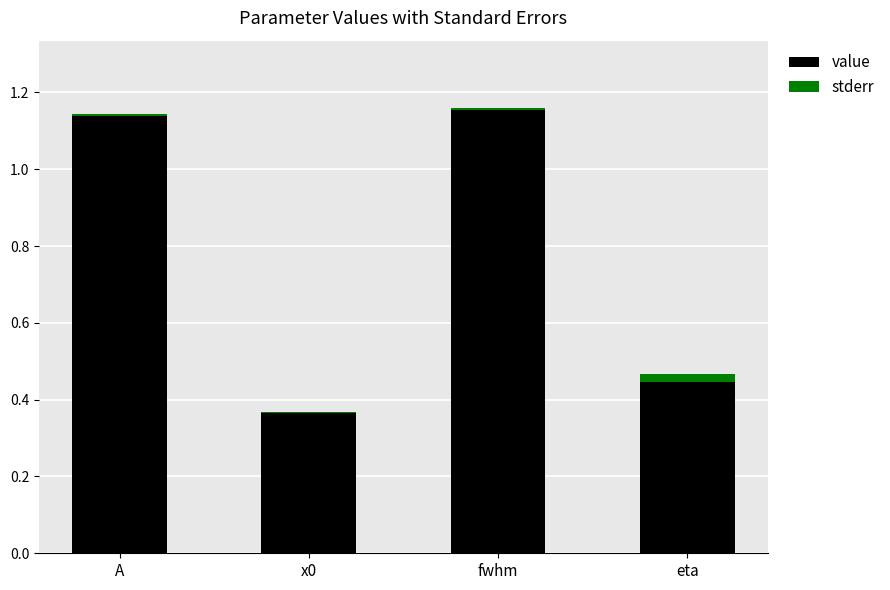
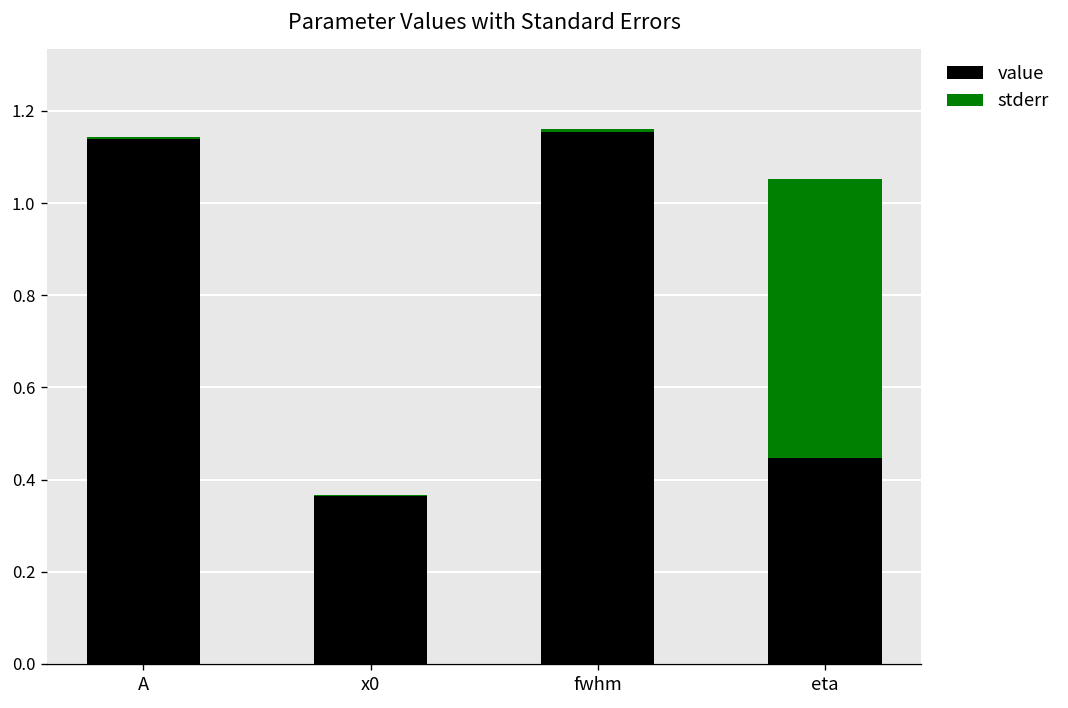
stderr, eta: 0.02 -> 0.60
